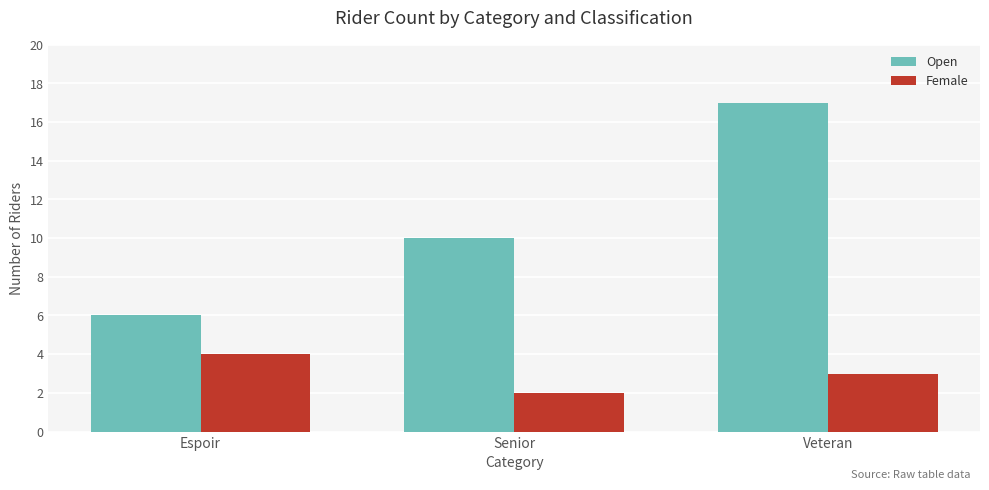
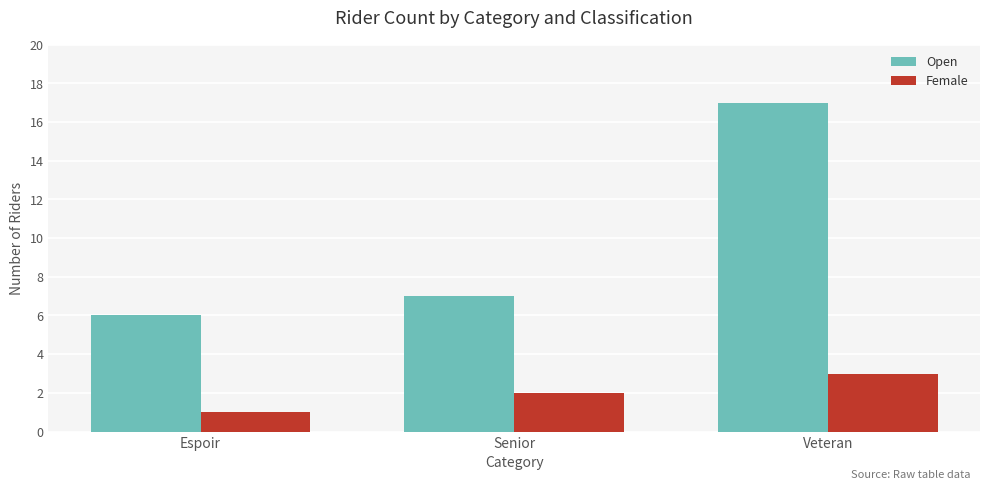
Female, Espoir: 4 -> 1
Open, Senior: 10 -> 7
